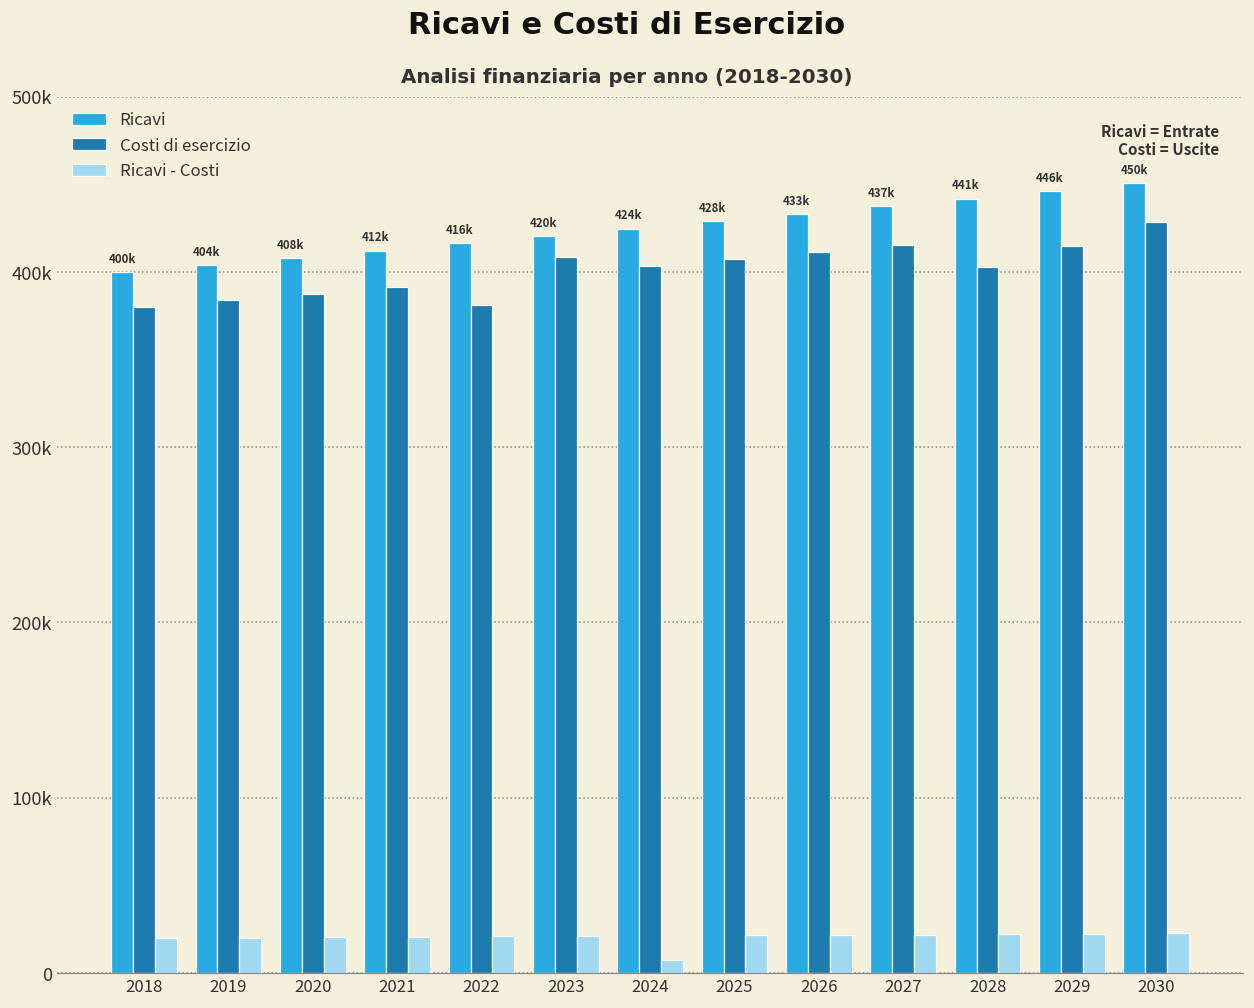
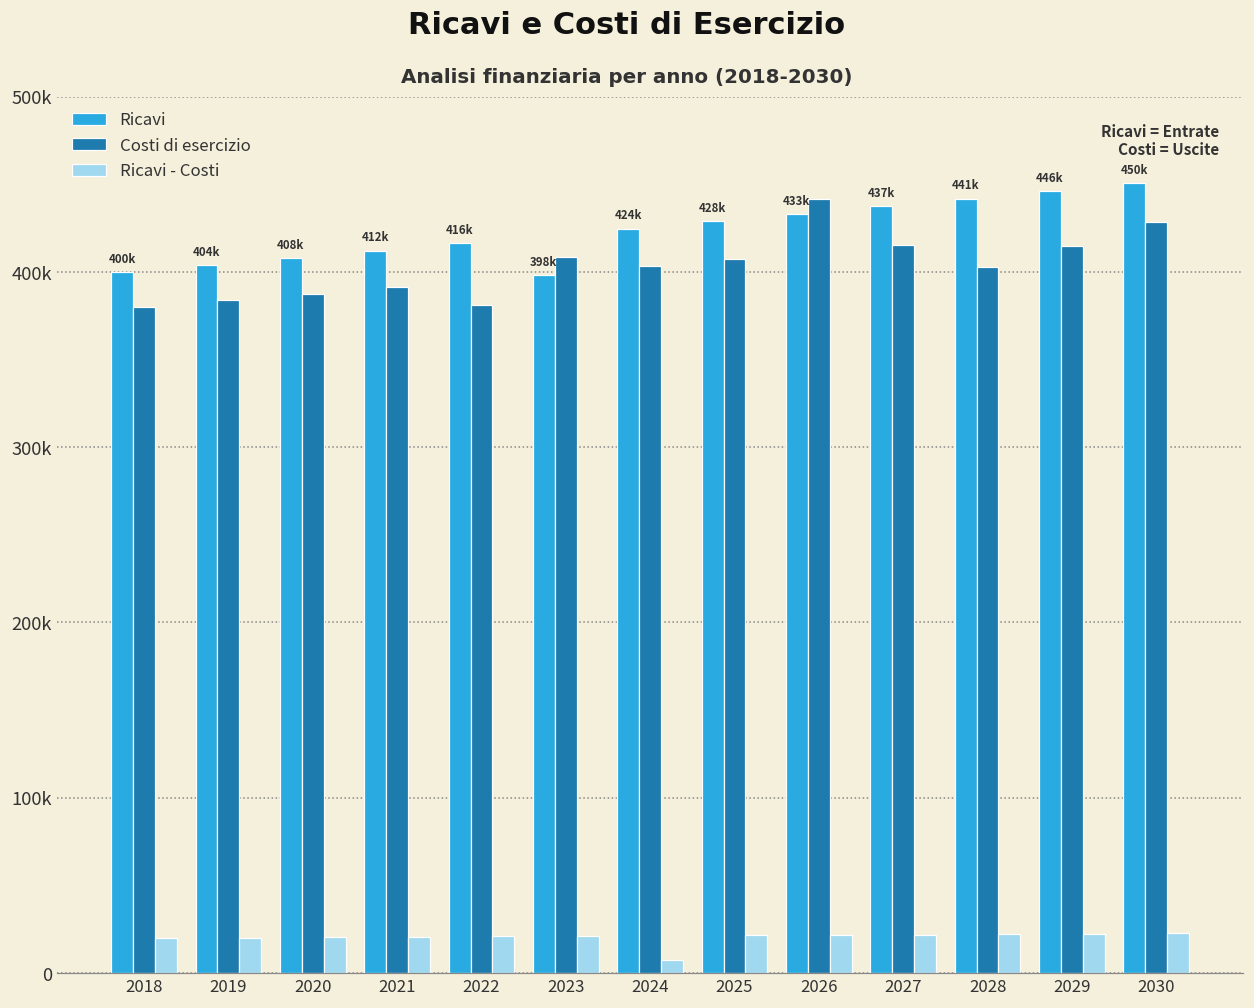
Ricavi, 2023: 420k -> 398k
Costi di esercizio, 2026: 411000 -> 442000
